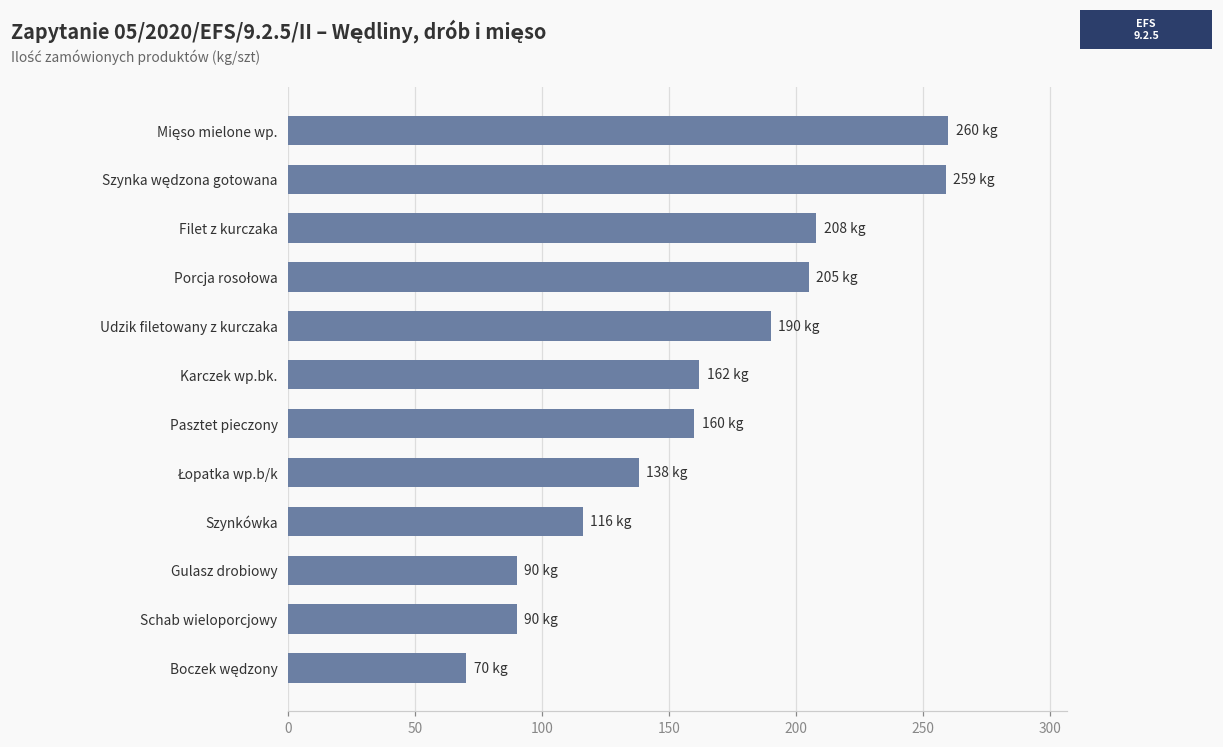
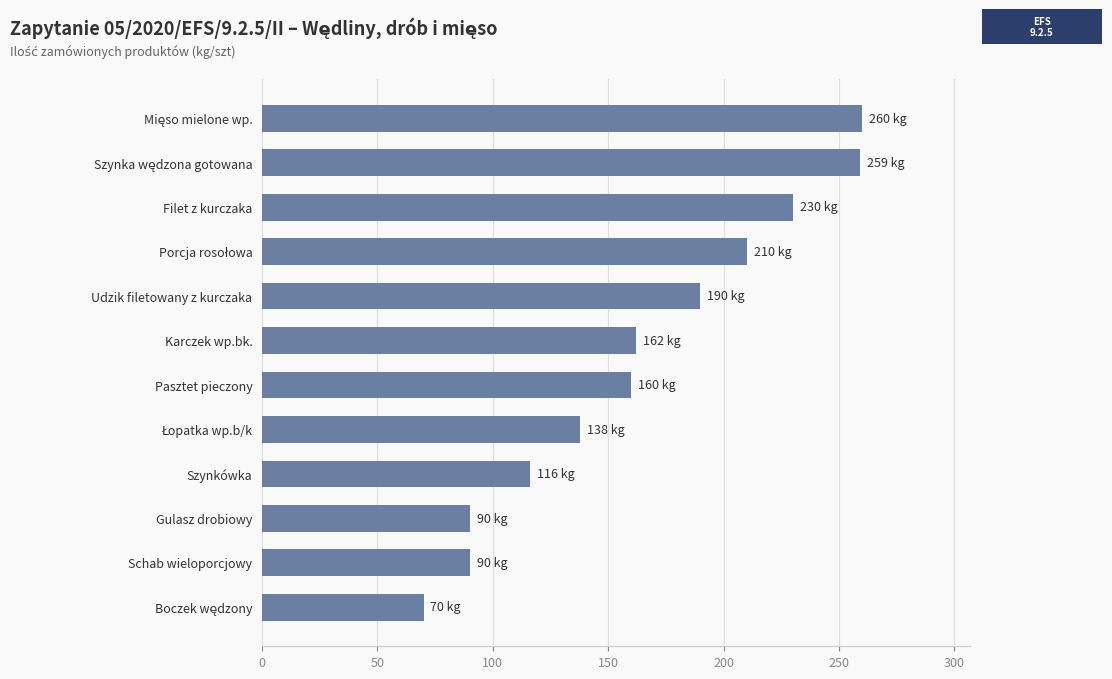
Filet z kurczaka: 208 -> 230
Porcja rosołowa: 205 -> 210
